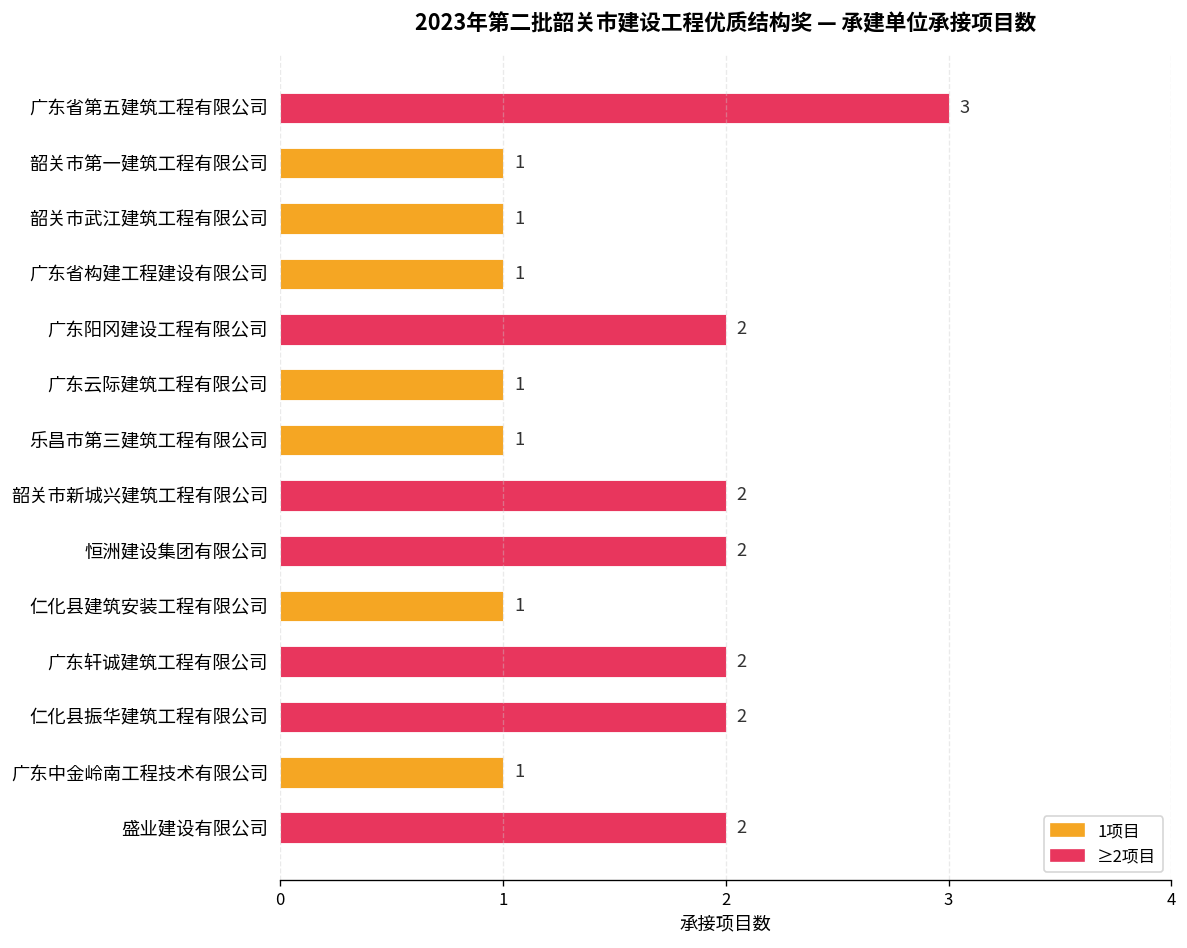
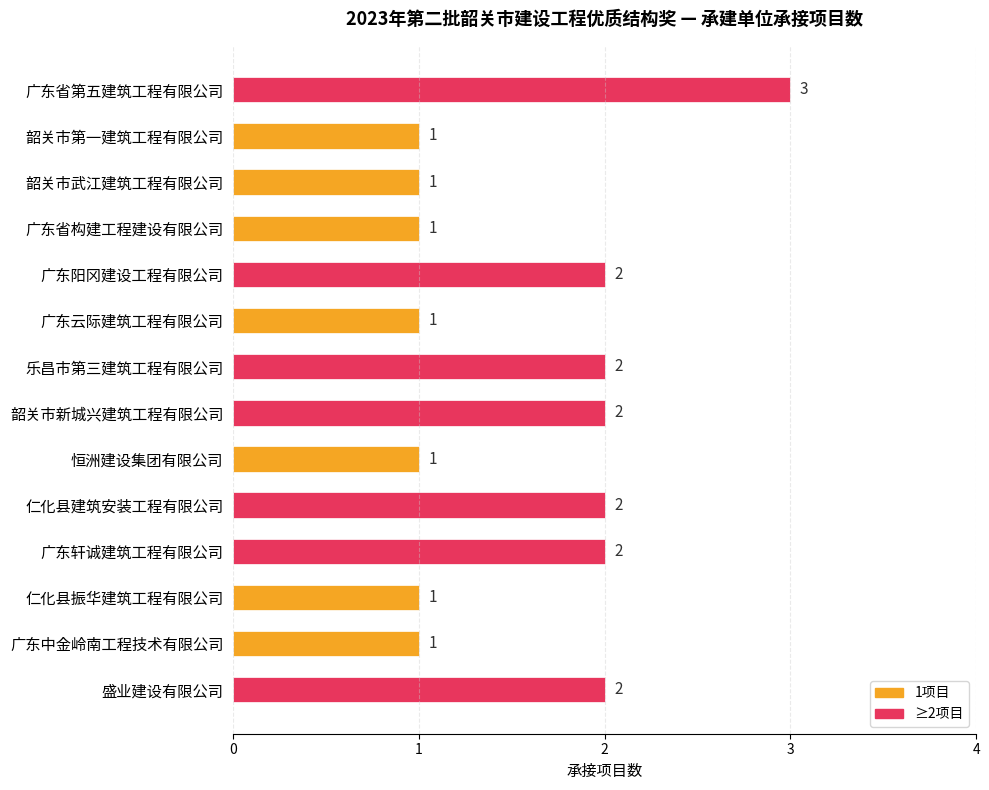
乐昌市第三建筑工程有限公司: 1 -> 2
恒洲建设集团有限公司: 2 -> 1
仁化县建筑安装工程有限公司: 1 -> 2
仁化县振华建筑工程有限公司: 2 -> 1
